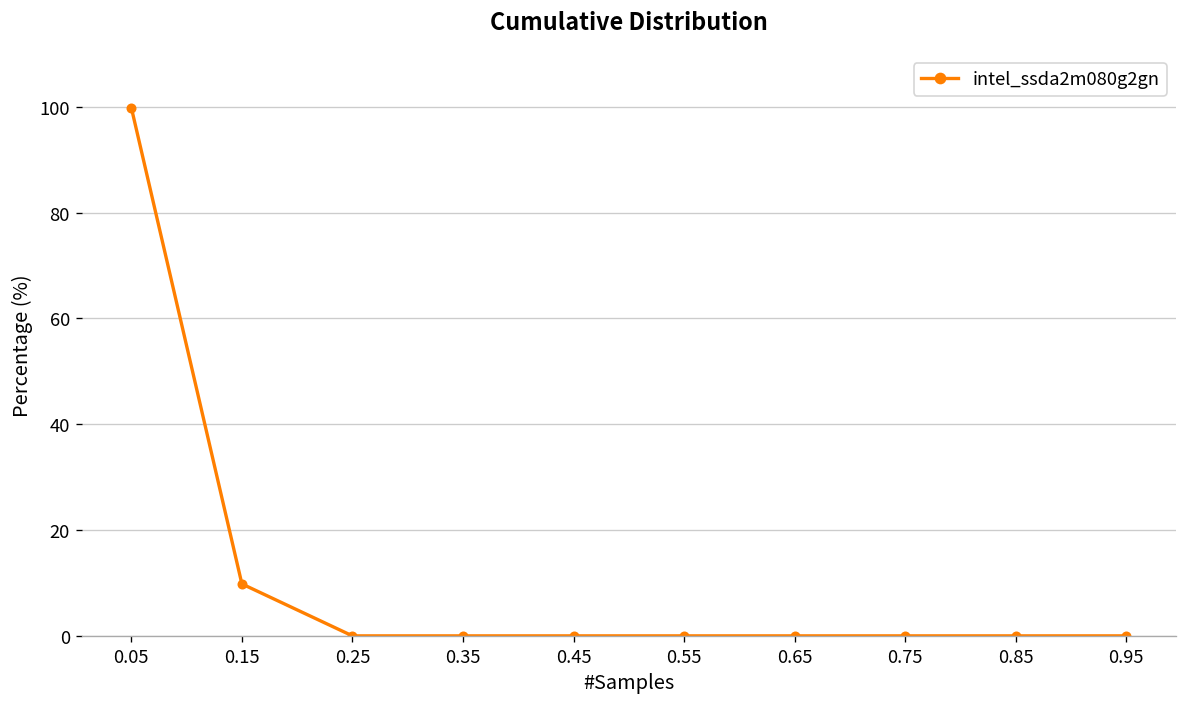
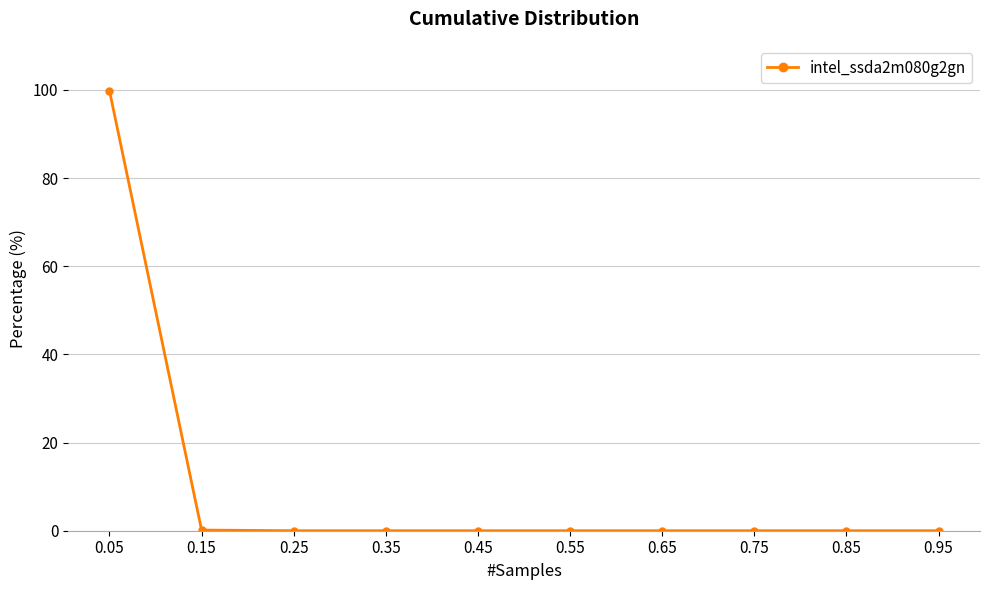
0.15: 10 -> 0
